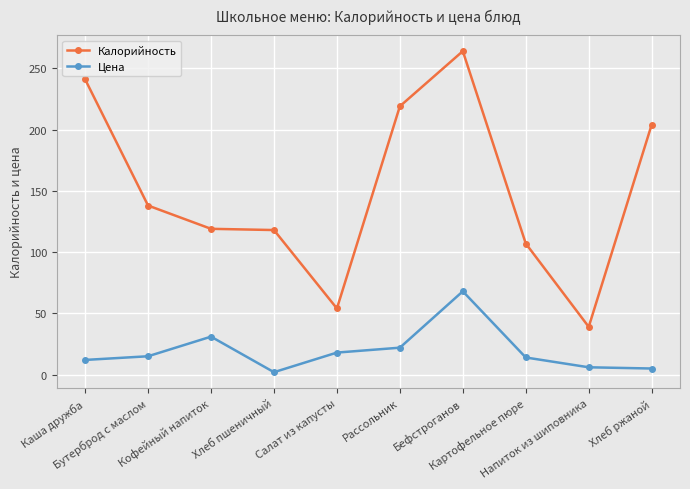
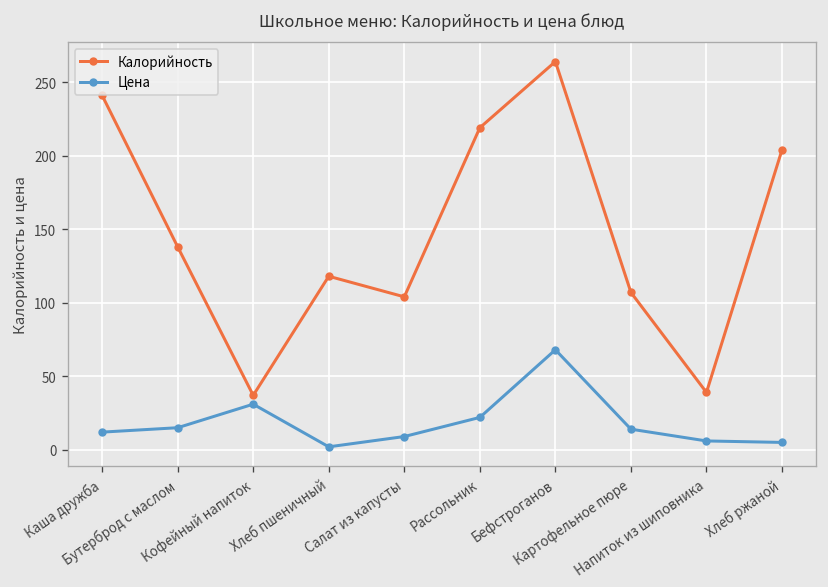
Калорийность, Кофейный напиток: 119 -> 37
Калорийность, Салат из капусты: 54 -> 104
Цена, Салат из капусты: 18 -> 9
